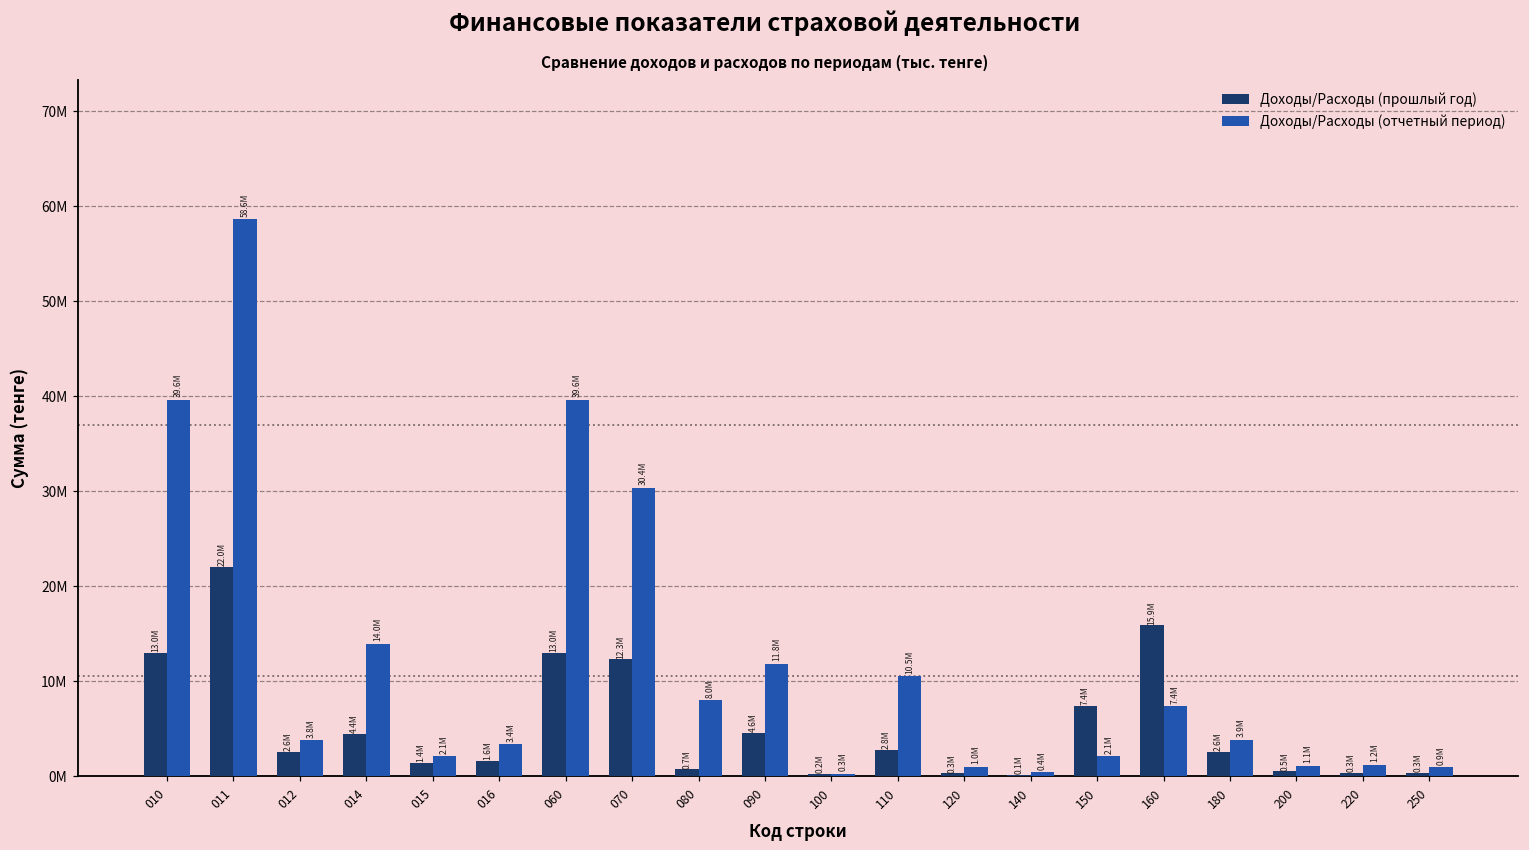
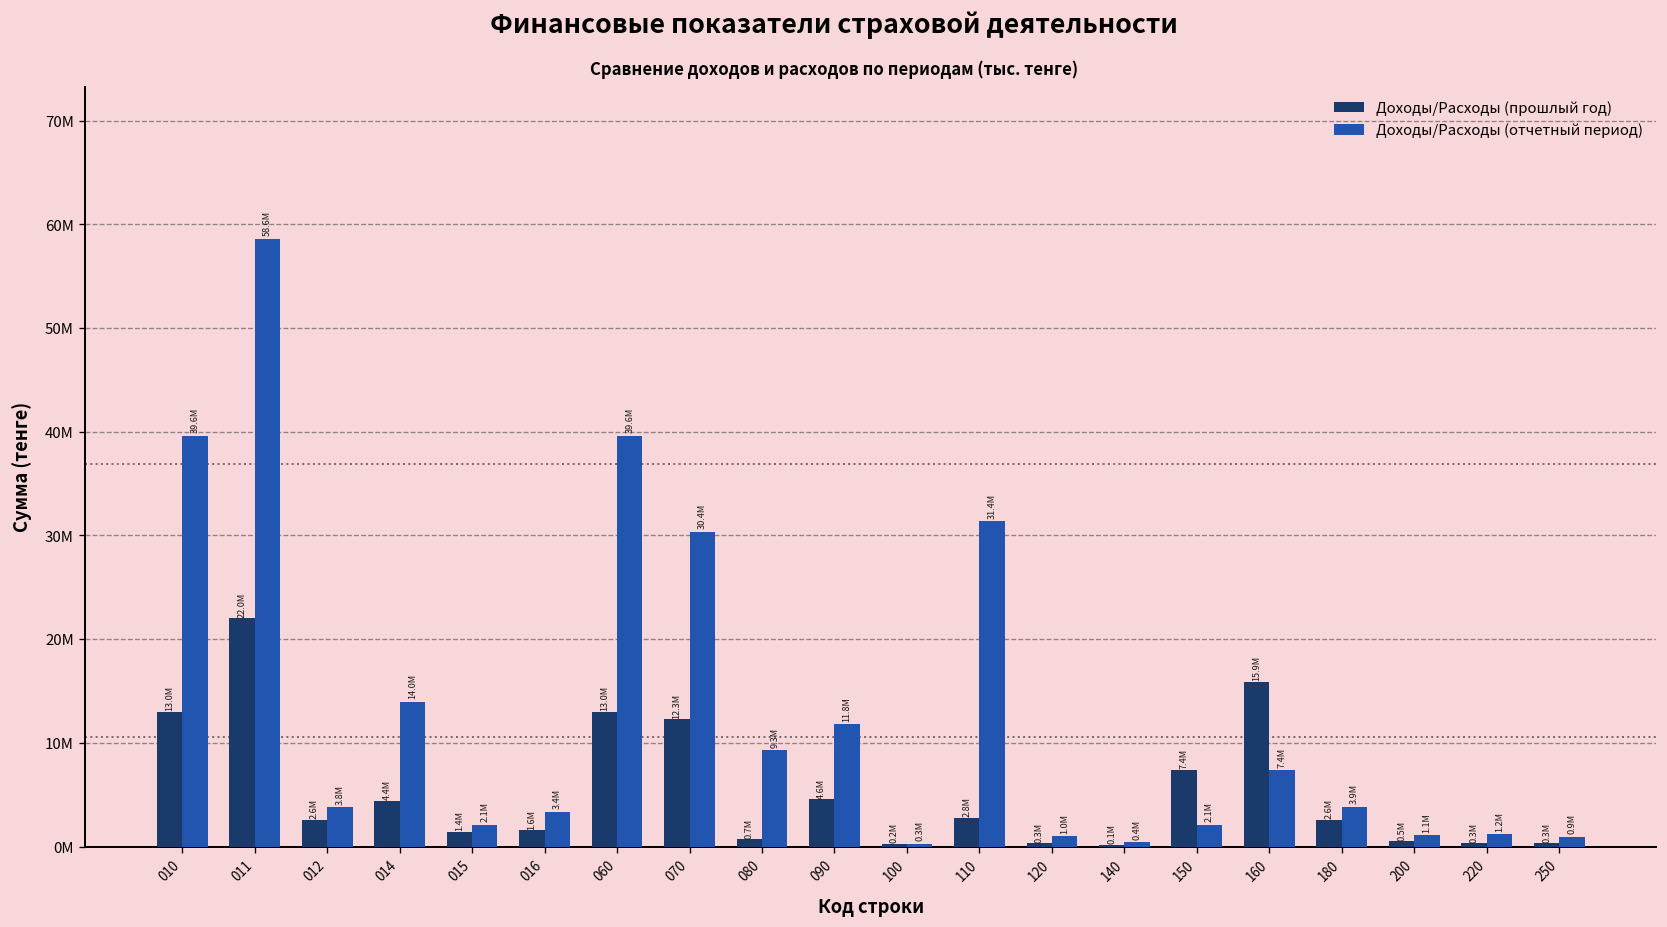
Доходы/Расходы (отчетный период), 080: 8.0M -> 9.3M
Доходы/Расходы (отчетный период), 110: 10.5M -> 31.4M
